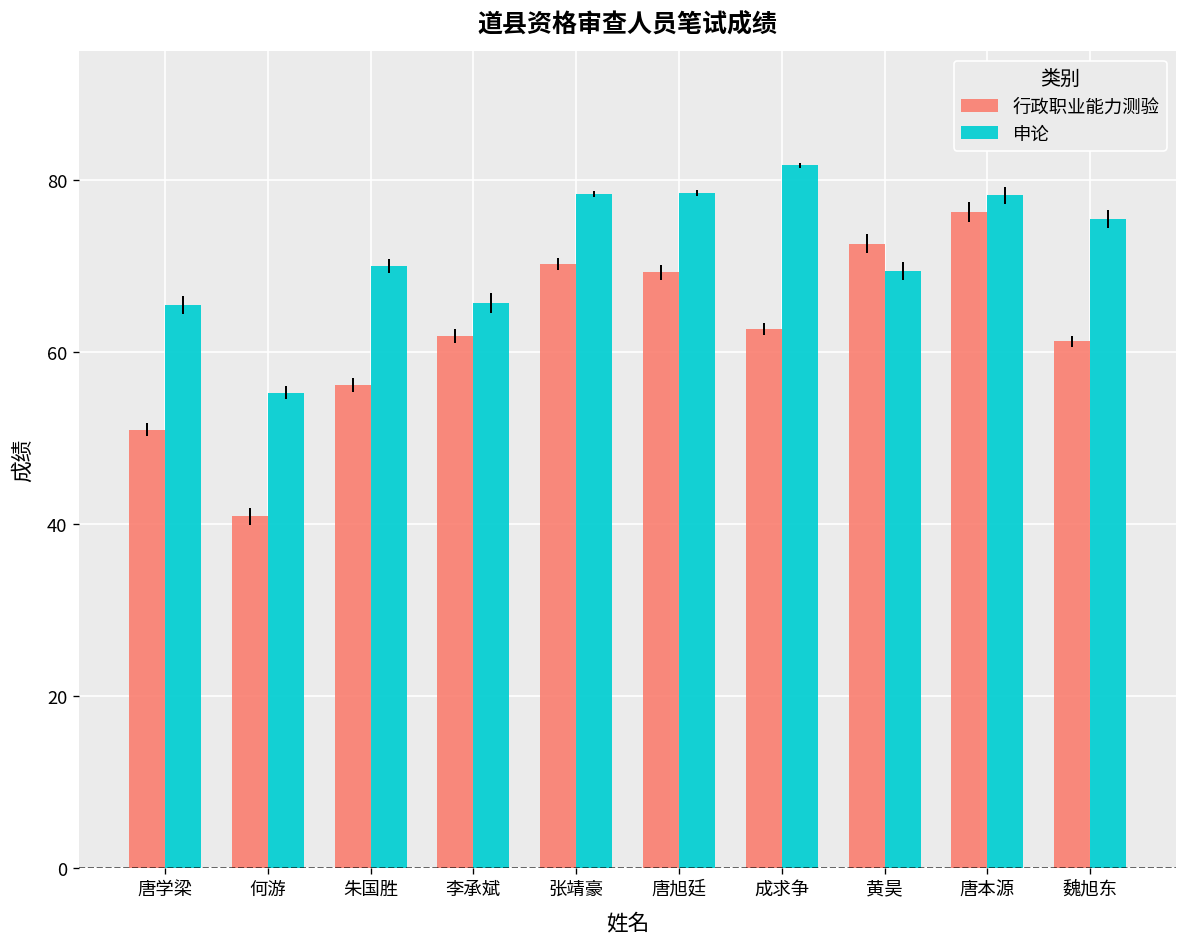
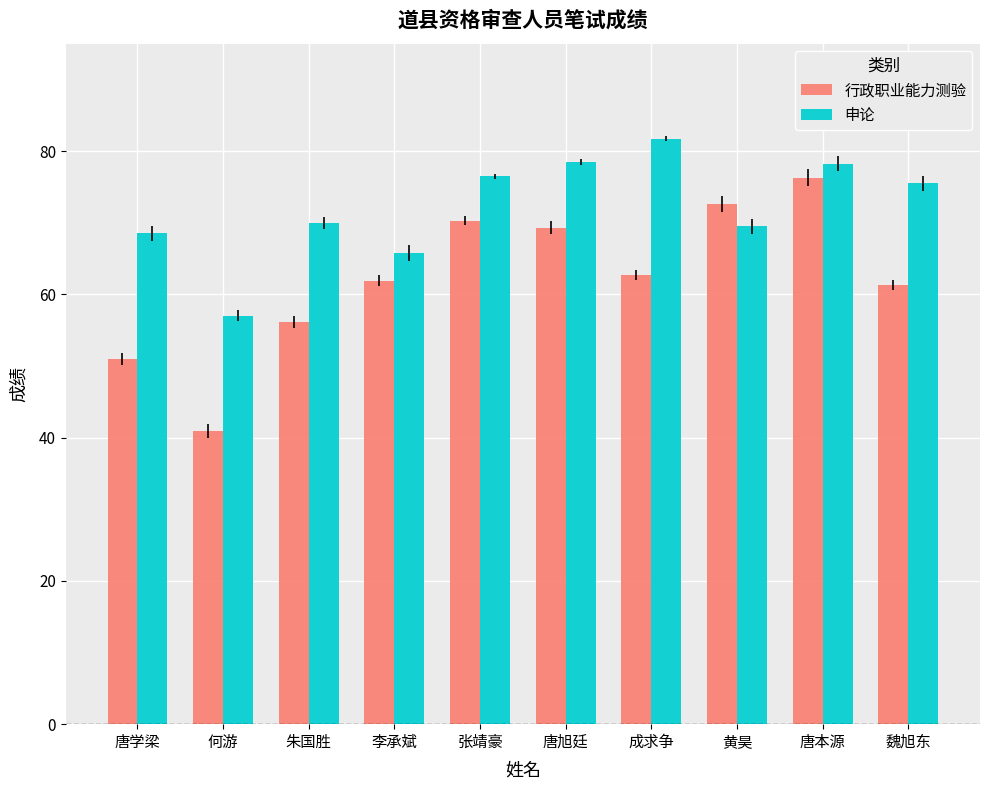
申论, 唐学梁: 66 -> 69
申论, 何游: 55 -> 57
申论, 张靖豪: 78 -> 77
